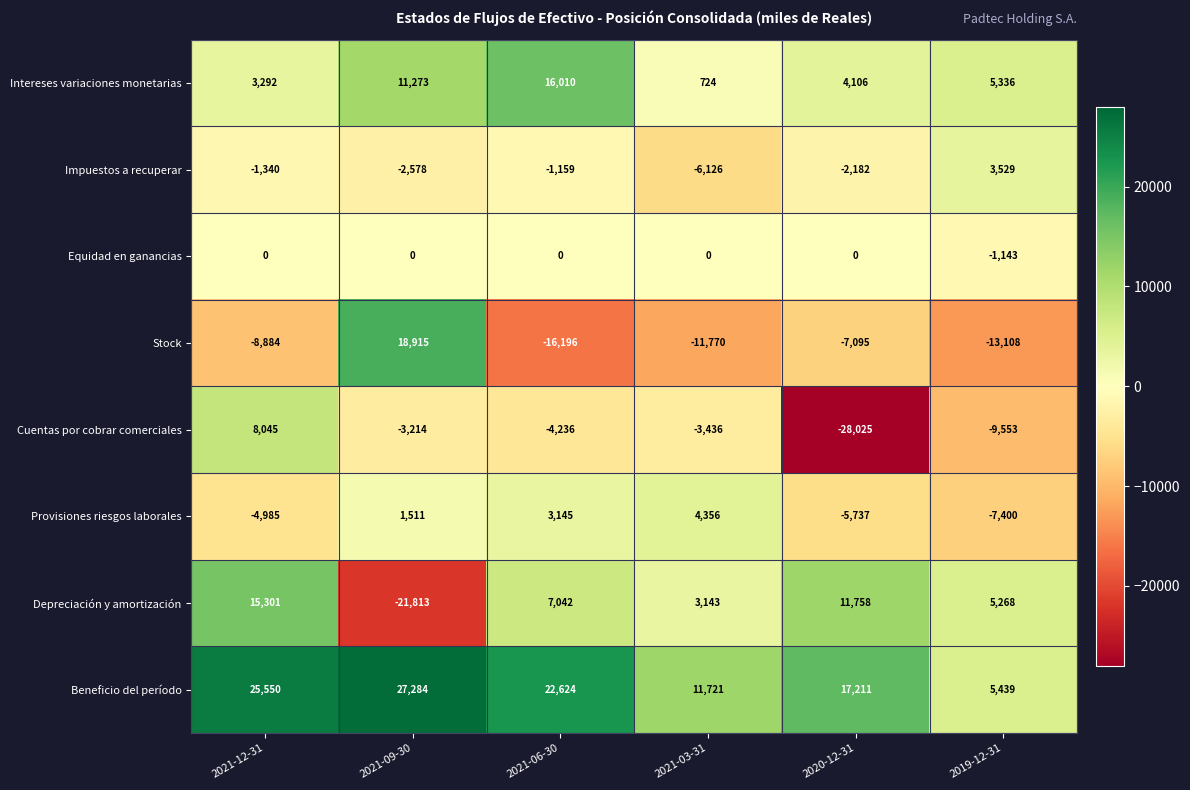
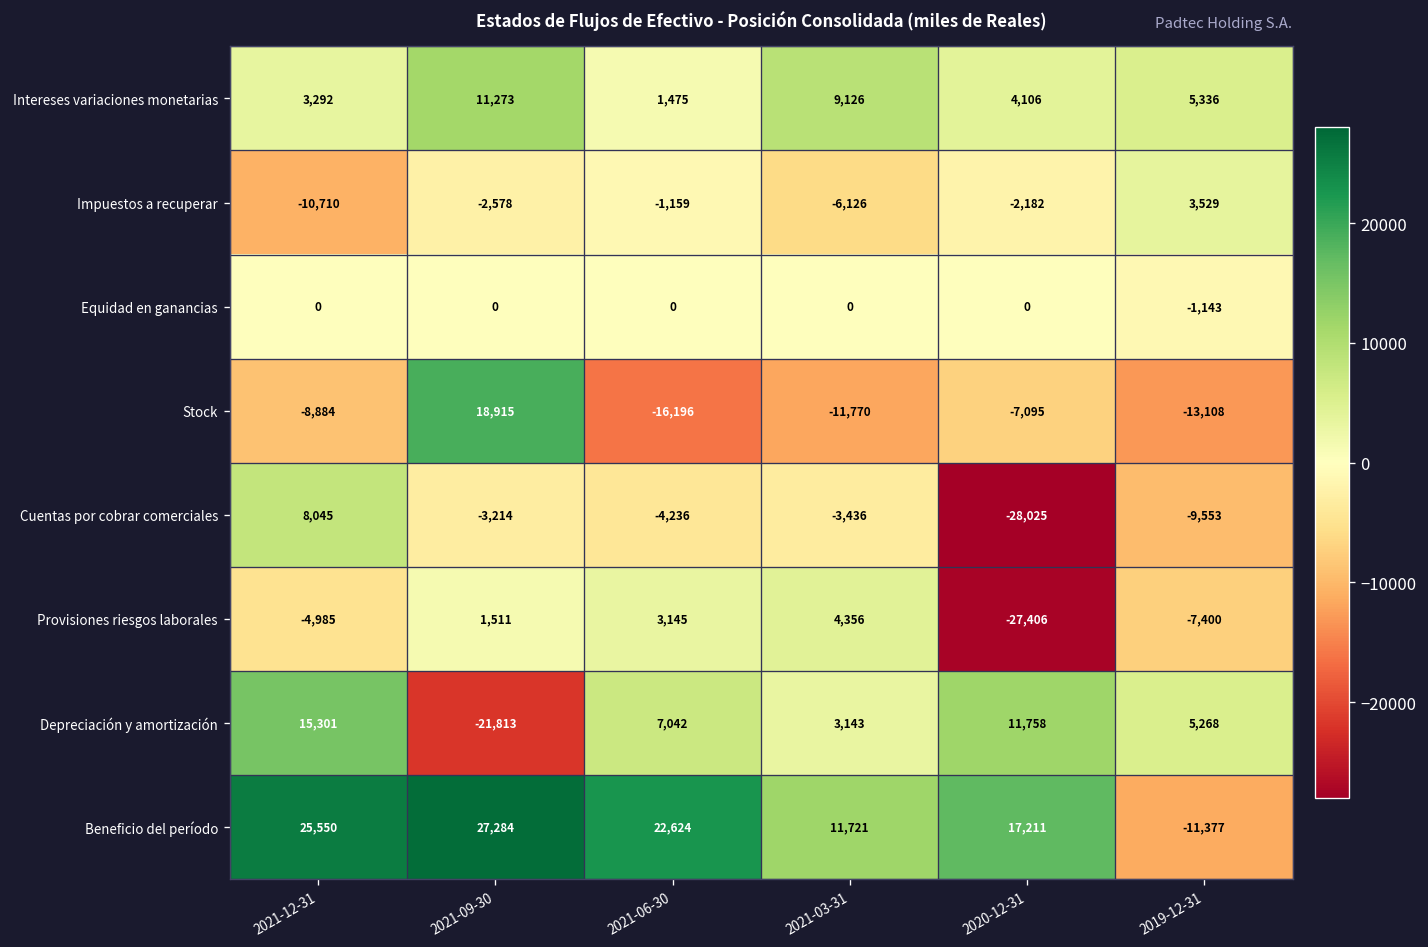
Intereses variaciones monetarias, 2021-06-30: 16,010 -> 1,475
Intereses variaciones monetarias, 2021-03-31: 724 -> 9,126
Impuestos a recuperar, 2021-12-31: -1,340 -> -10,710
Provisiones riesgos laborales, 2020-12-31: -5,737 -> -27,406
Beneficio del período, 2019-12-31: 5,439 -> -11,377
